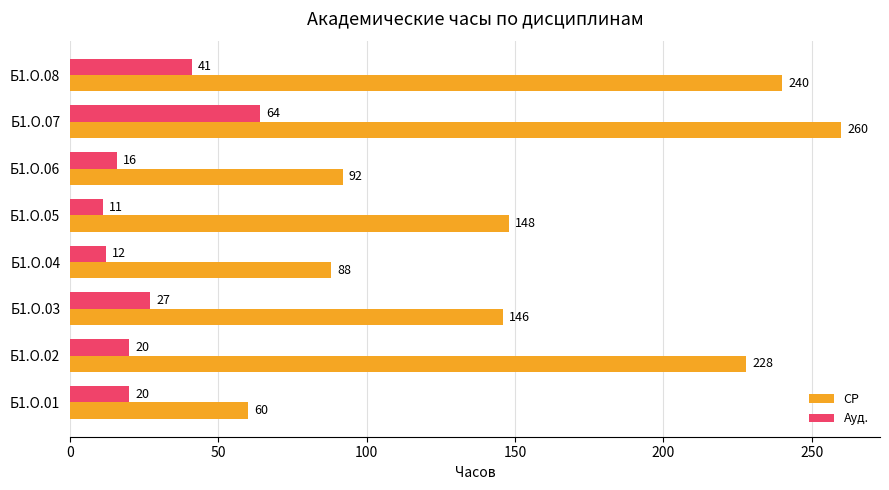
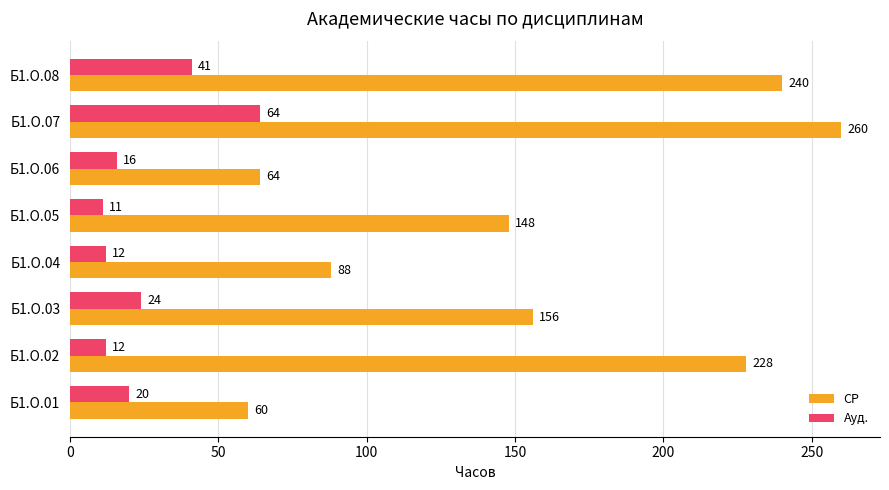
СР, Б1.О.06: 92 -> 64
Ауд., Б1.О.03: 27 -> 24
СР, Б1.О.03: 146 -> 156
Ауд., Б1.О.02: 20 -> 12
